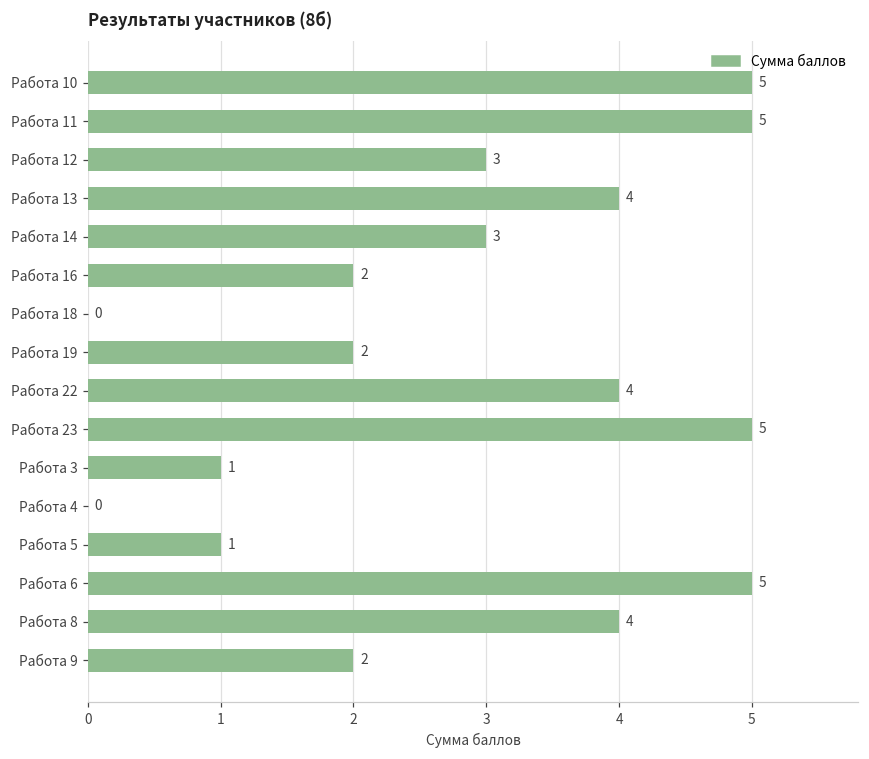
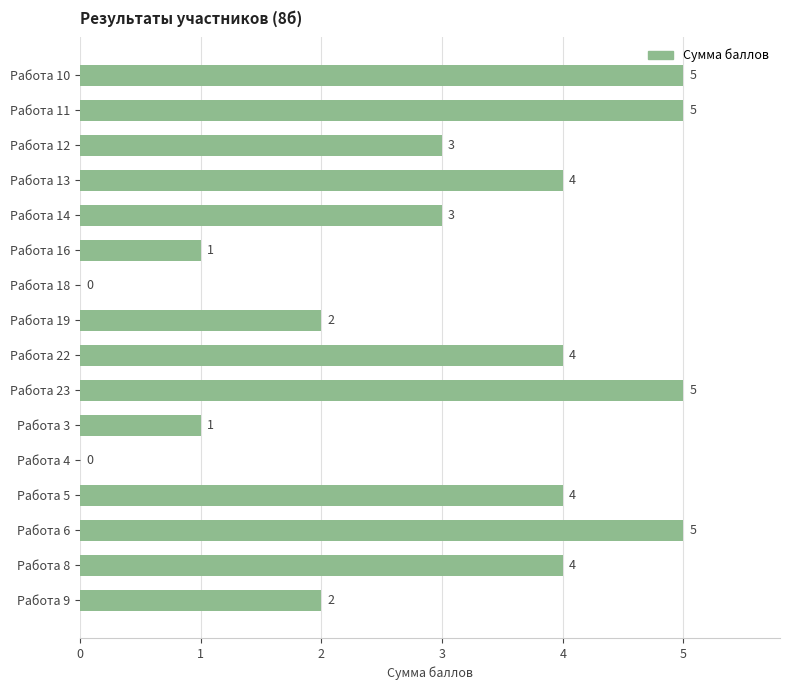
Работа 16: 2 -> 1
Работа 5: 1 -> 4
